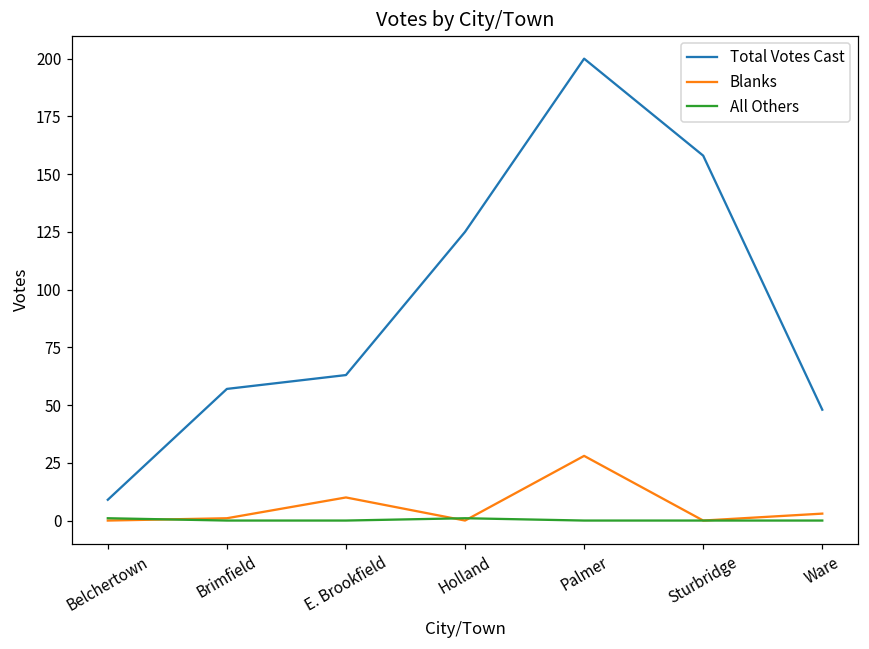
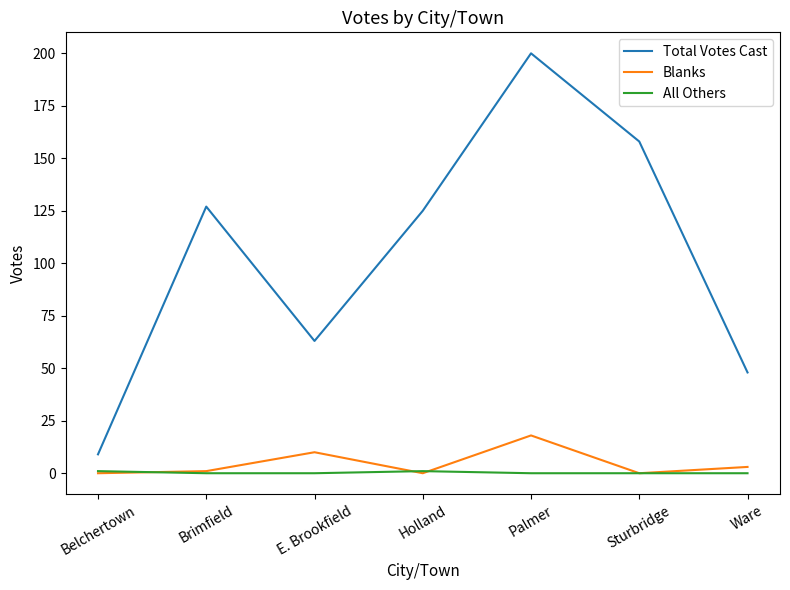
Total Votes Cast, Brimfield: 57 -> 127
Blanks, Palmer: 28 -> 18
